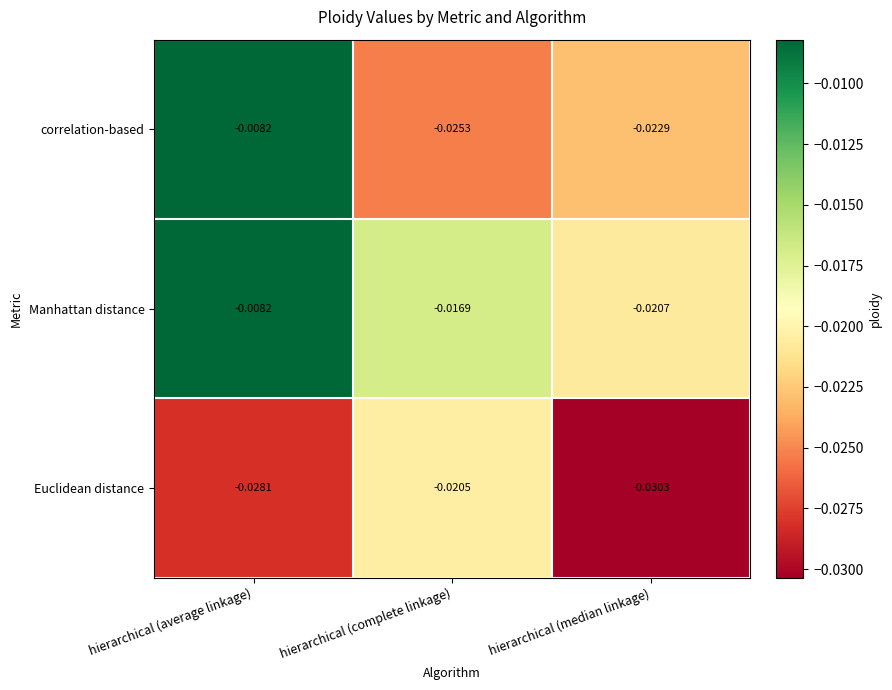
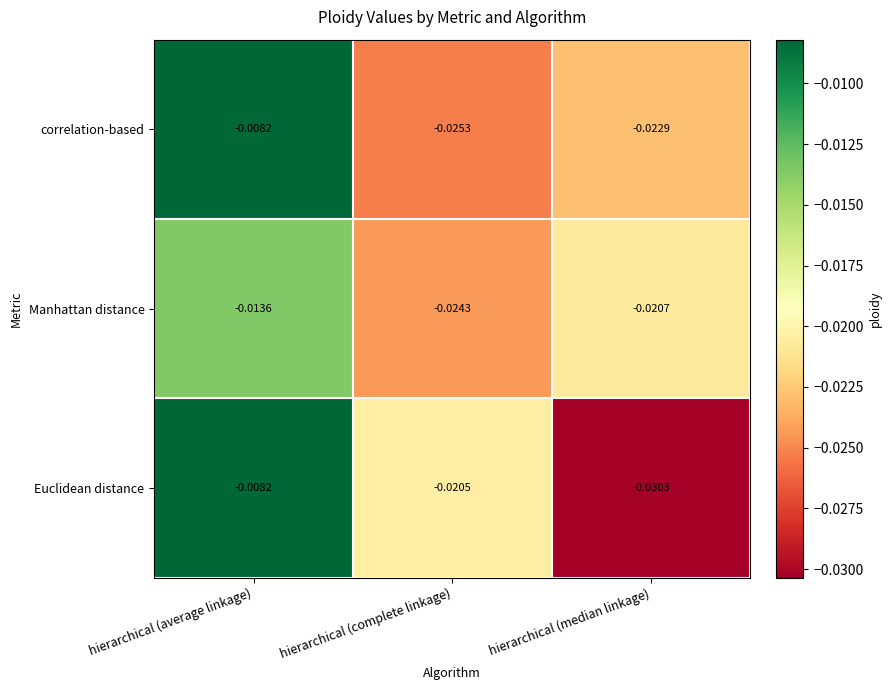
Manhattan distance, hierarchical (average linkage): -0.0082 -> -0.0136
Manhattan distance, hierarchical (complete linkage): -0.0169 -> -0.0243
Euclidean distance, hierarchical (average linkage): -0.0281 -> -0.0082
